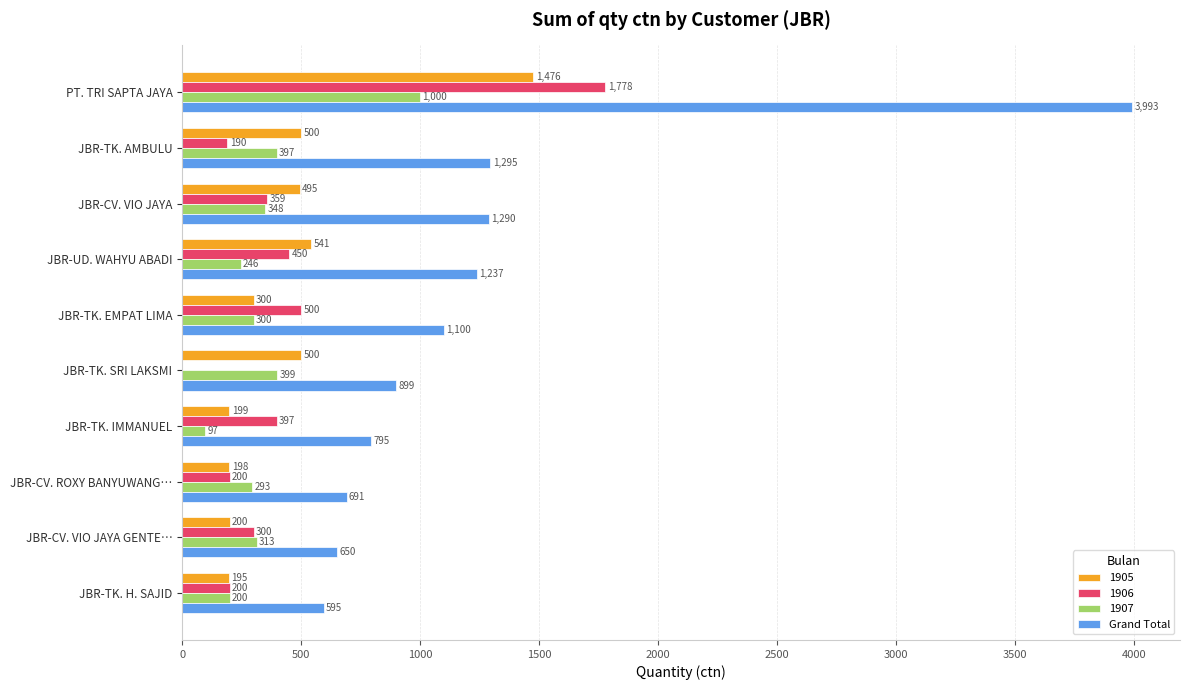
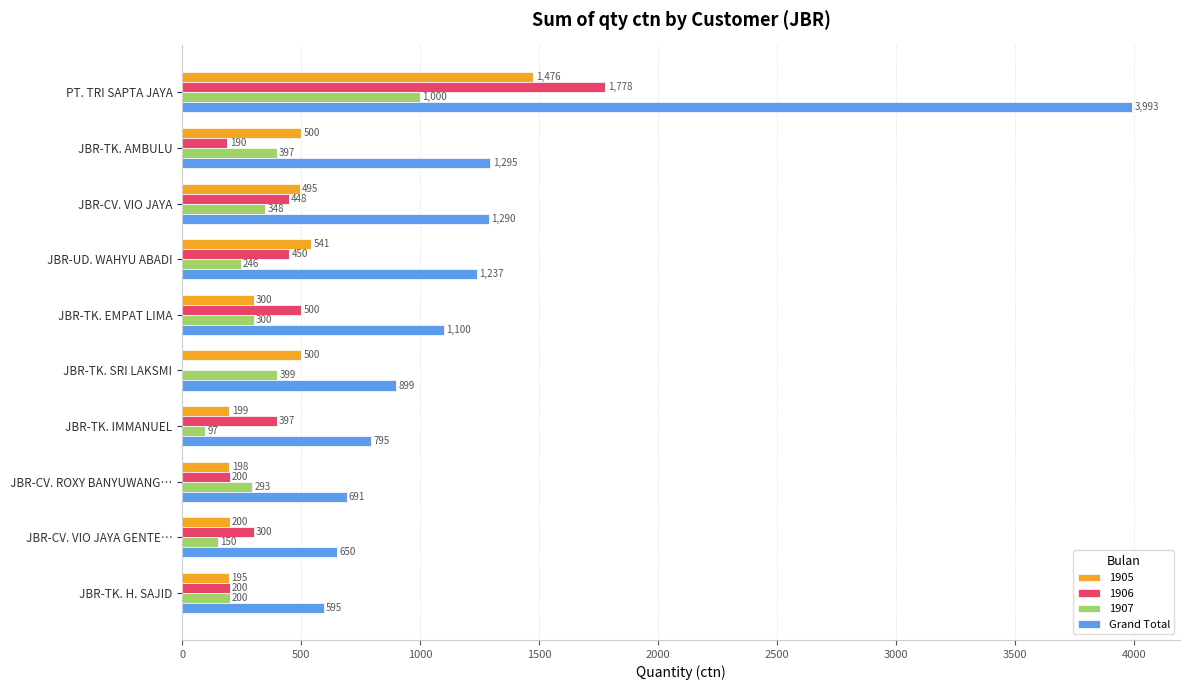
1906, JBR-CV. VIO JAYA: 359 -> 448
1907, JBR-CV. VIO JAYA GENTE…: 313 -> 150
